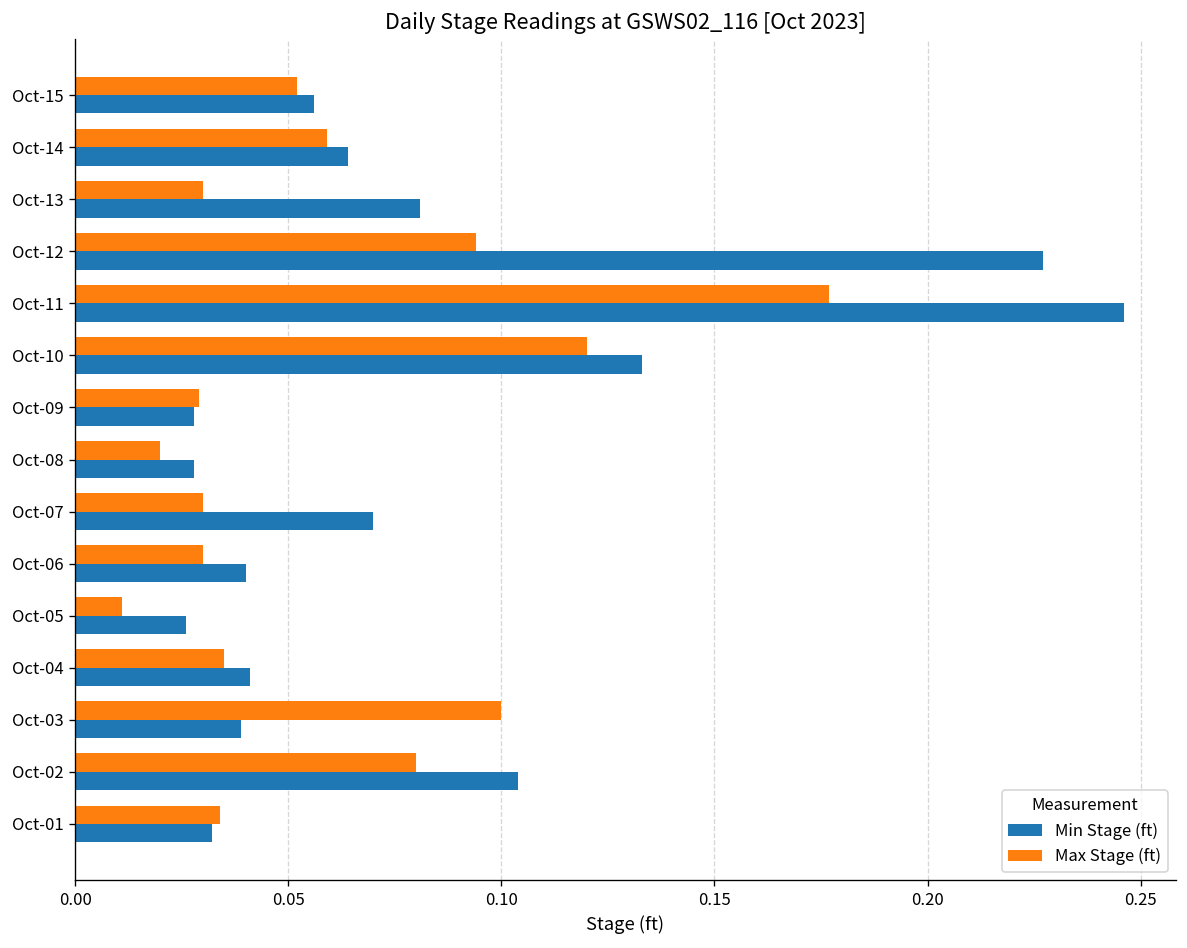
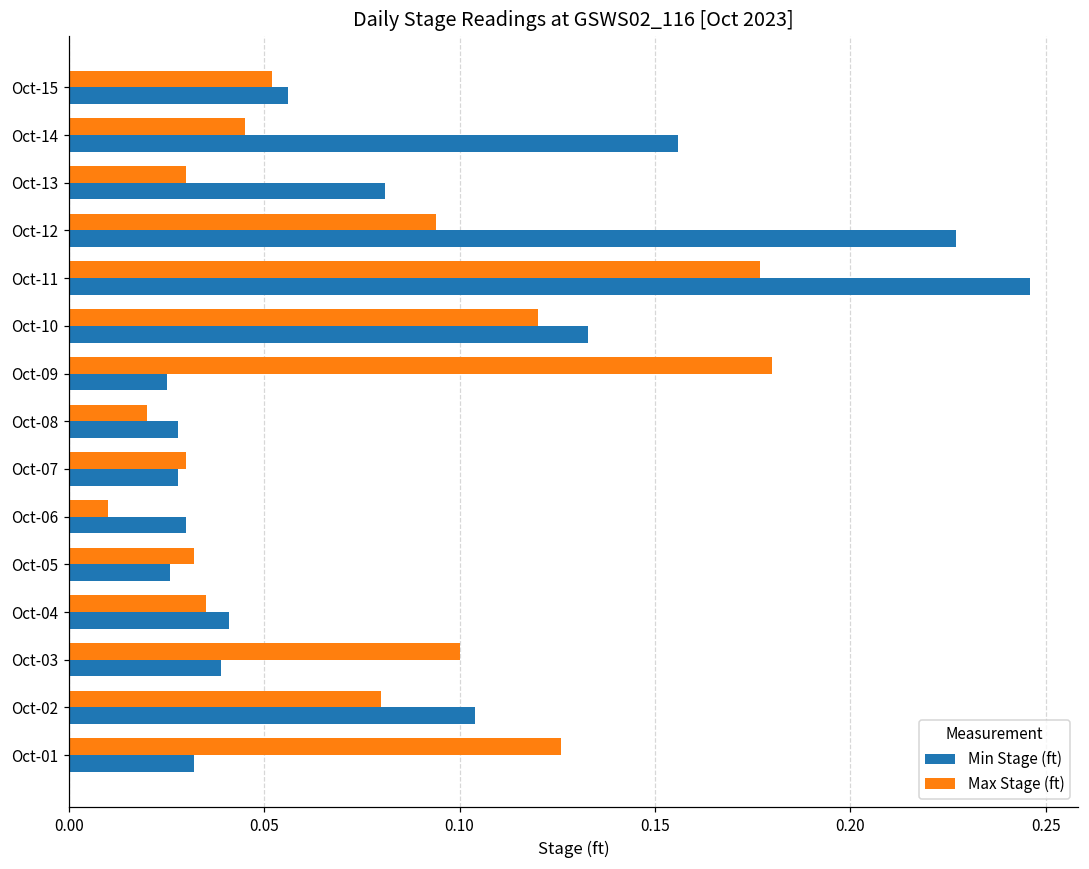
Max Stage (ft), Oct-14: 0.059 -> 0.045
Min Stage (ft), Oct-14: 0.064 -> 0.156
Max Stage (ft), Oct-09: 0.029 -> 0.180
Min Stage (ft), Oct-09: 0.028 -> 0.025
Min Stage (ft), Oct-07: 0.070 -> 0.028
Max Stage (ft), Oct-06: 0.03 -> 0.01
Min Stage (ft), Oct-06: 0.04 -> 0.03
Max Stage (ft), Oct-05: 0.011 -> 0.032
Max Stage (ft), Oct-01: 0.034 -> 0.126
